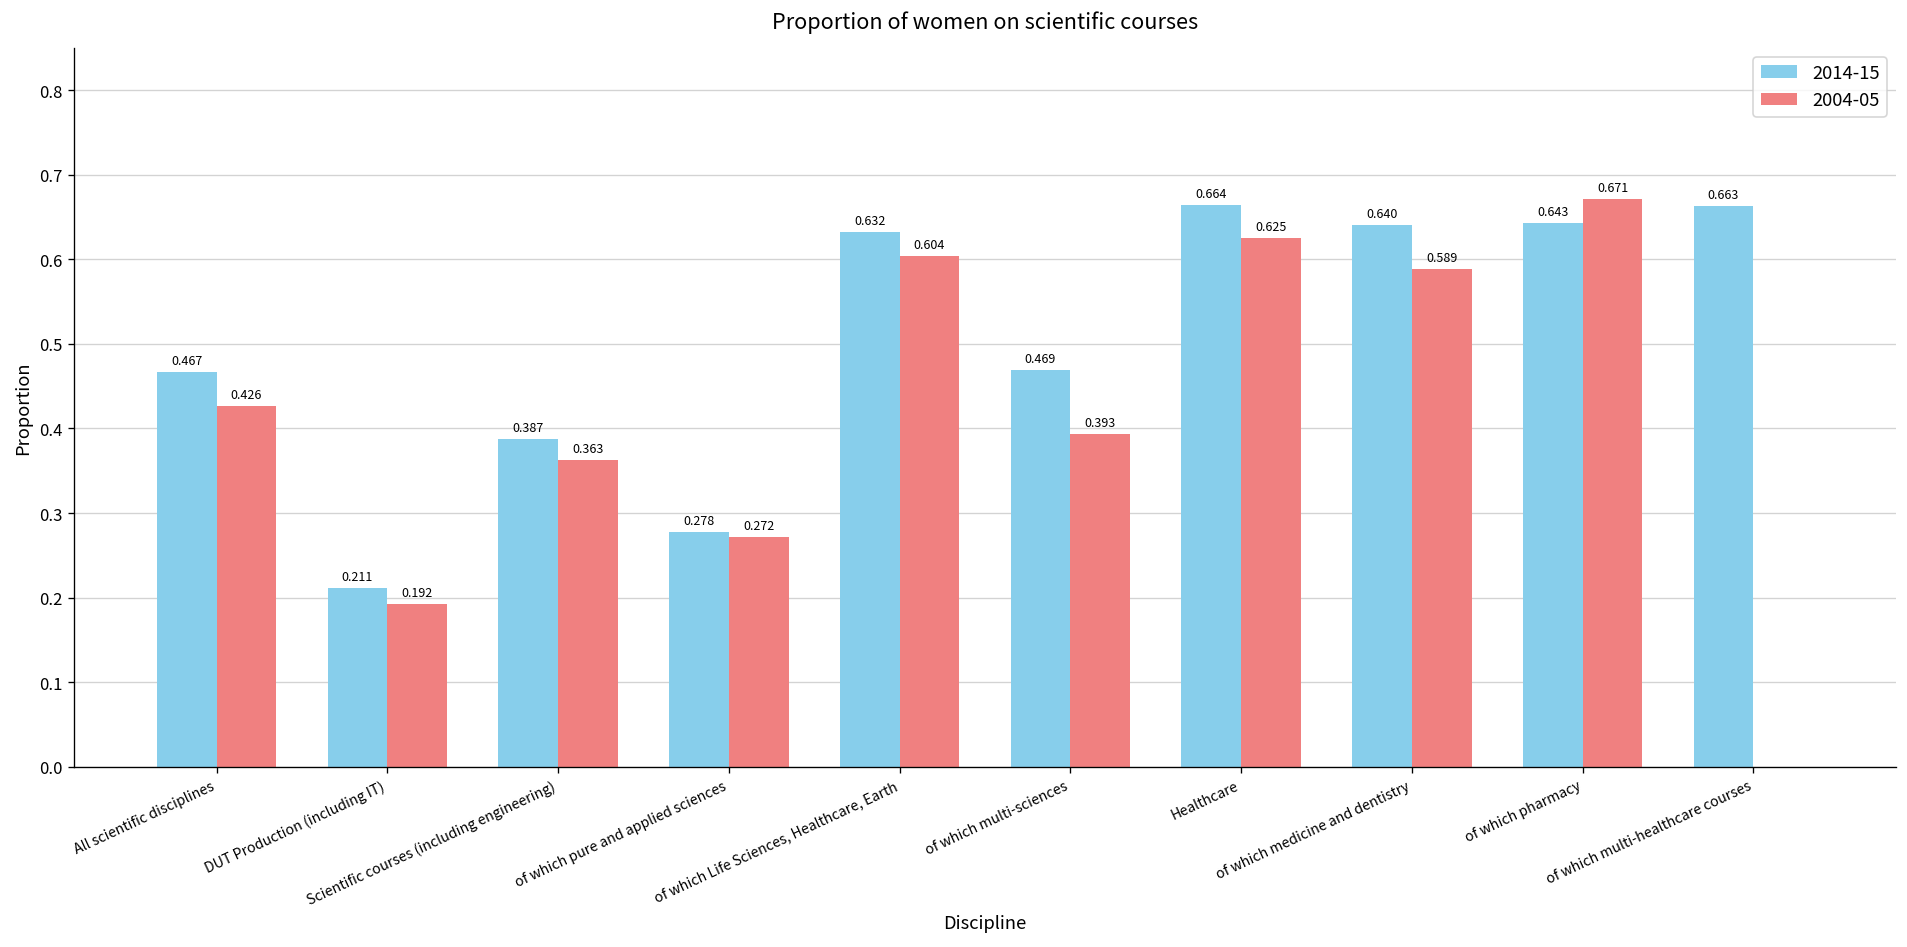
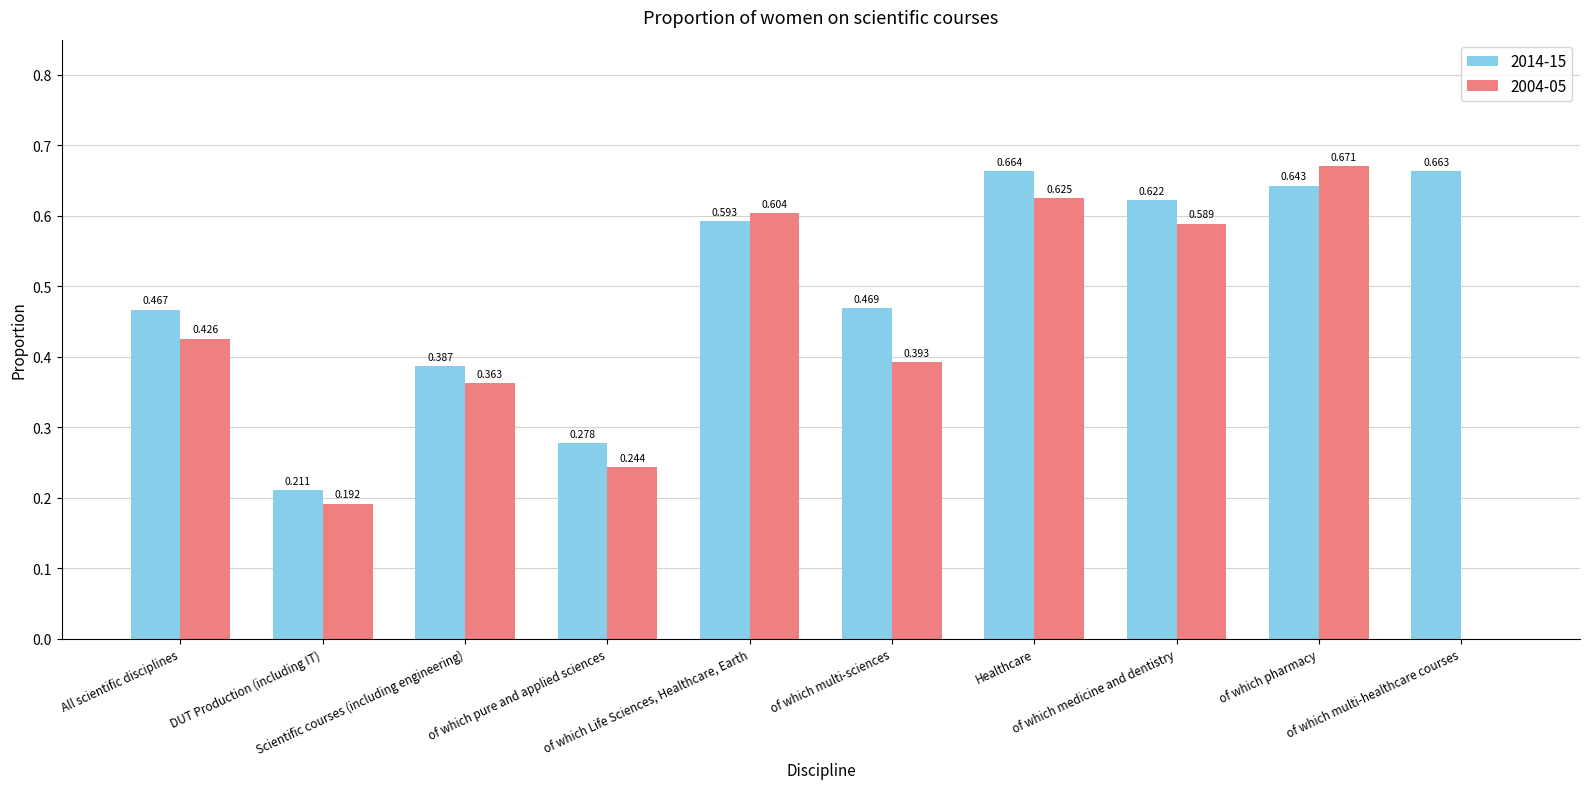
2004-05, of which pure and applied sciences: 0.272 -> 0.244
2014-15, of which Life Sciences, Healthcare, Earth: 0.632 -> 0.593
2014-15, of which medicine and dentistry: 0.640 -> 0.622
